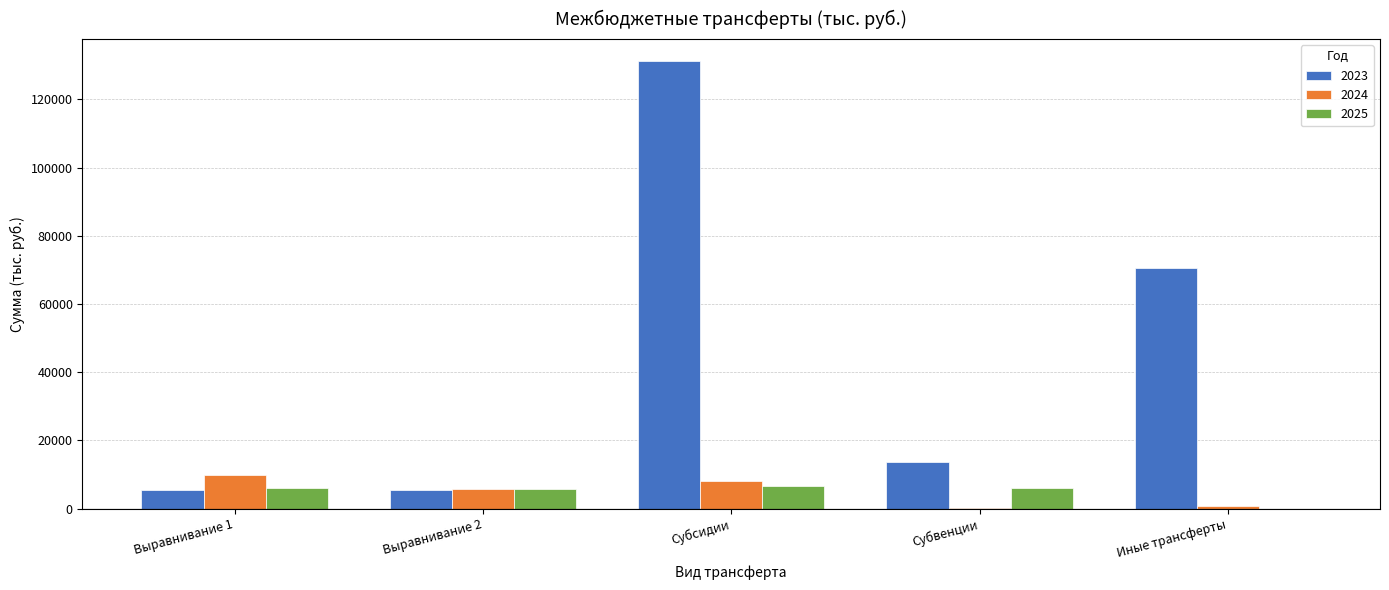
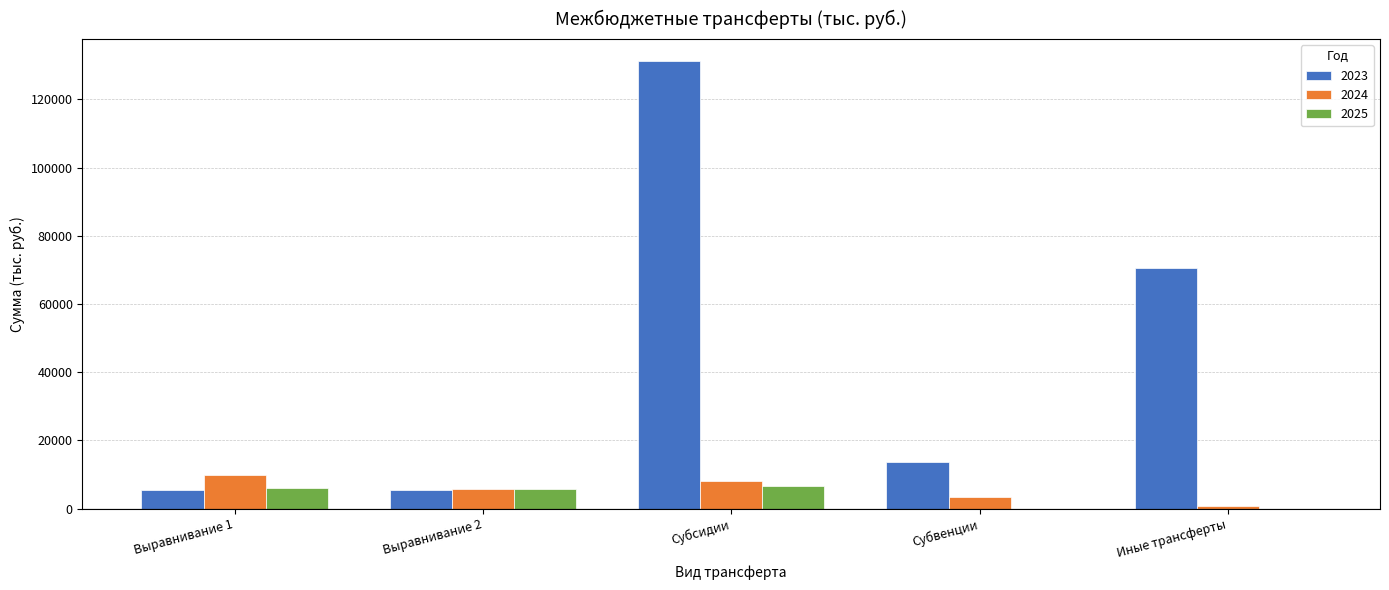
2024, Субвенции: 0 -> 3000
2025, Субвенции: 6000 -> 0
